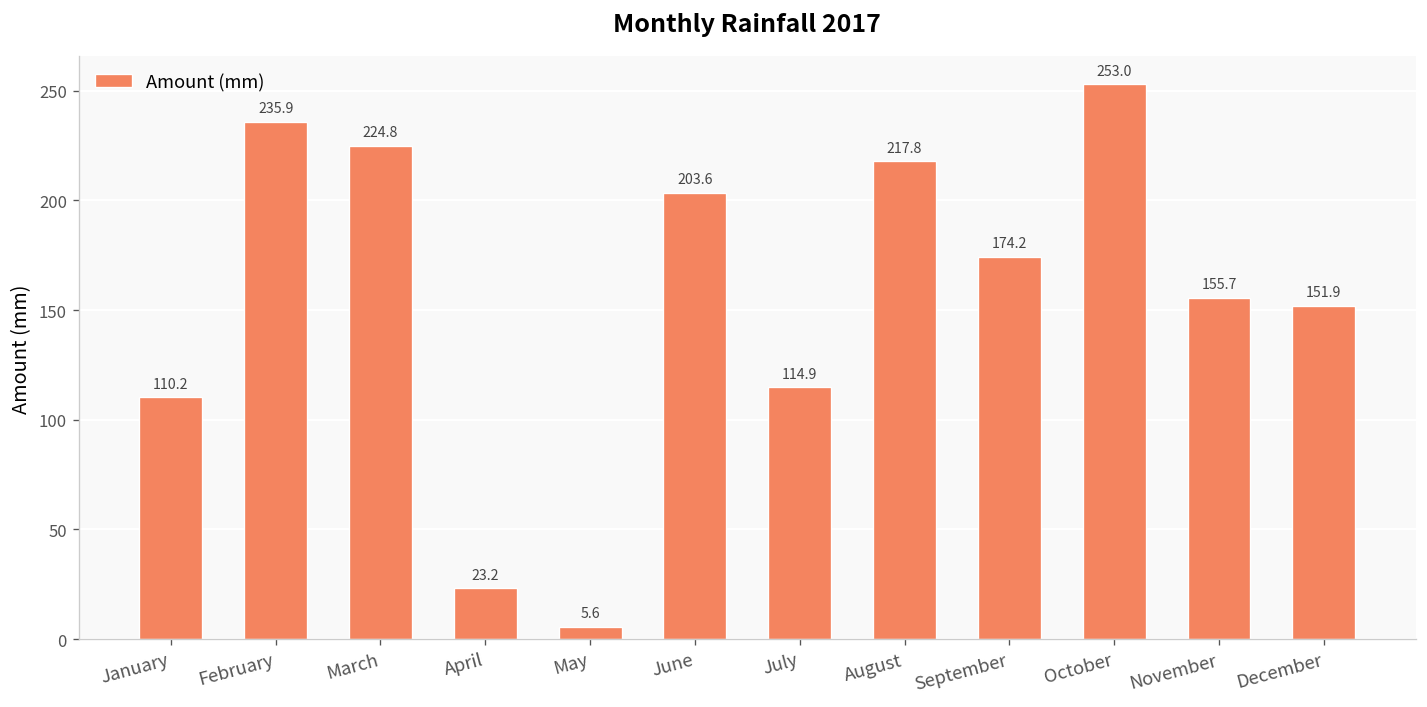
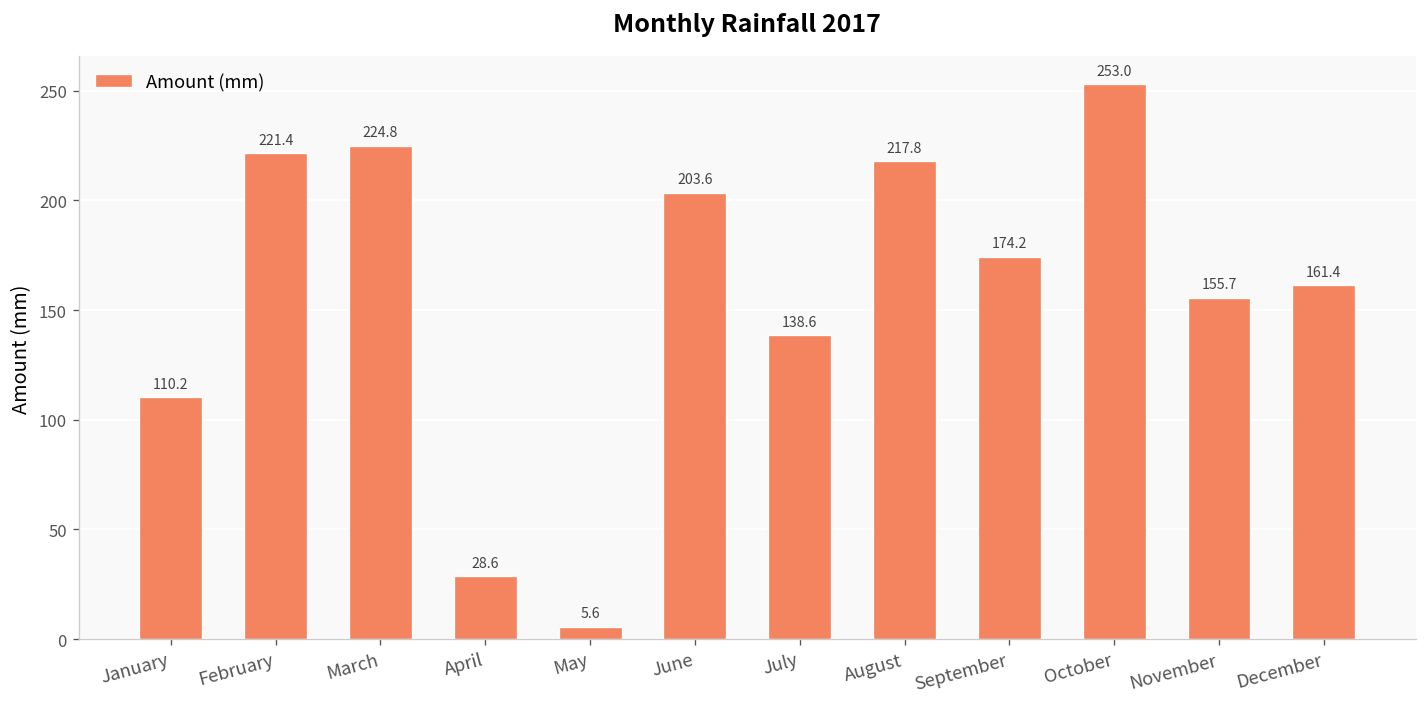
February: 235.9 -> 221.4
April: 23.2 -> 28.6
July: 114.9 -> 138.6
December: 151.9 -> 161.4
